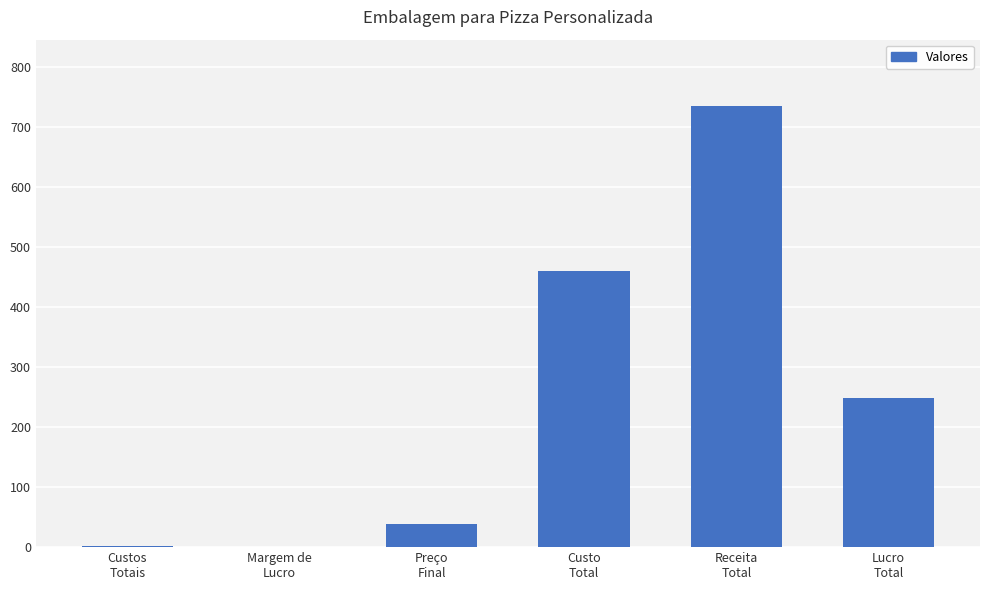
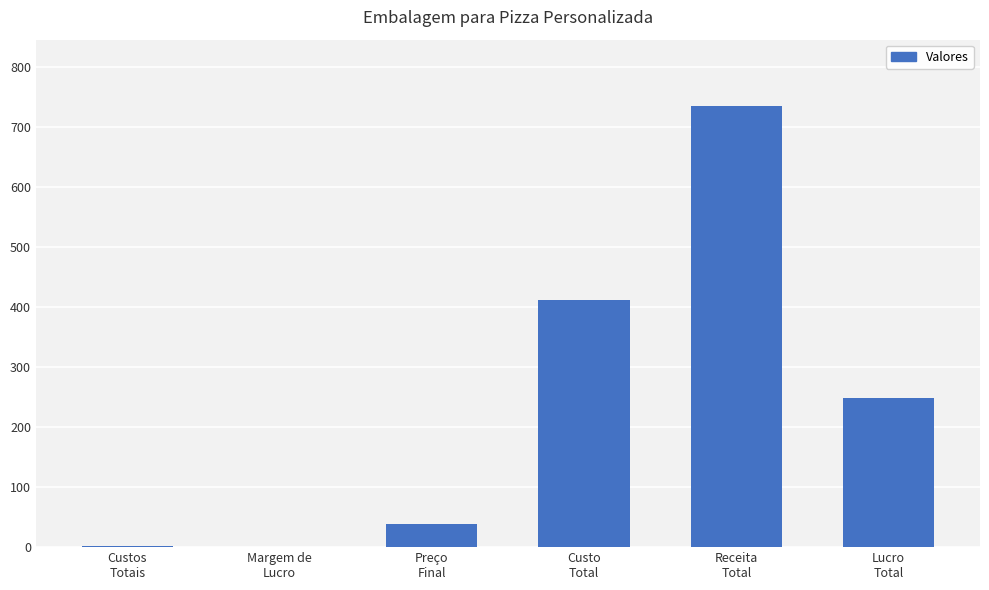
Custo Total: 460 -> 410
